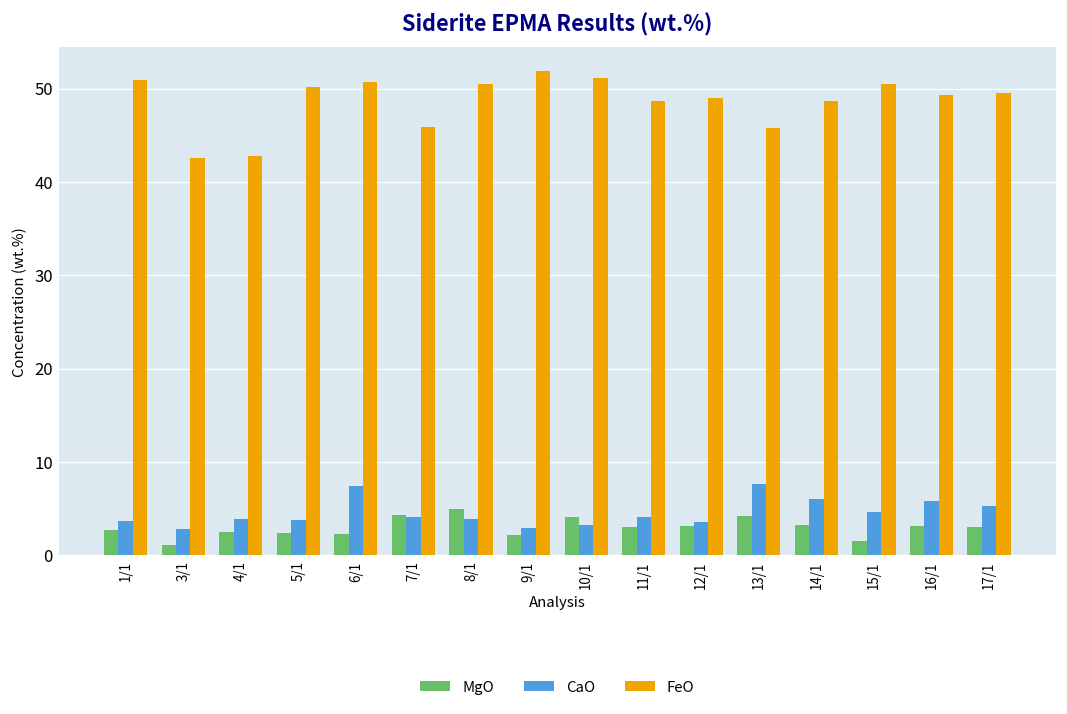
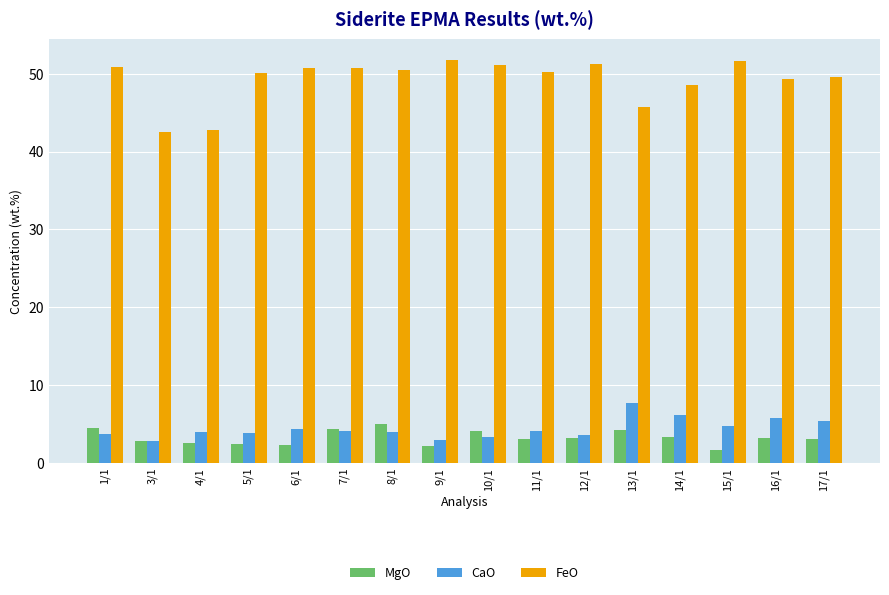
MgO, 1/1: 3 -> 4
MgO, 3/1: 1 -> 3
CaO, 6/1: 7 -> 4
FeO, 7/1: 46 -> 51
FeO, 11/1: 49 -> 50
FeO, 12/1: 49 -> 51
FeO, 15/1: 51 -> 52
